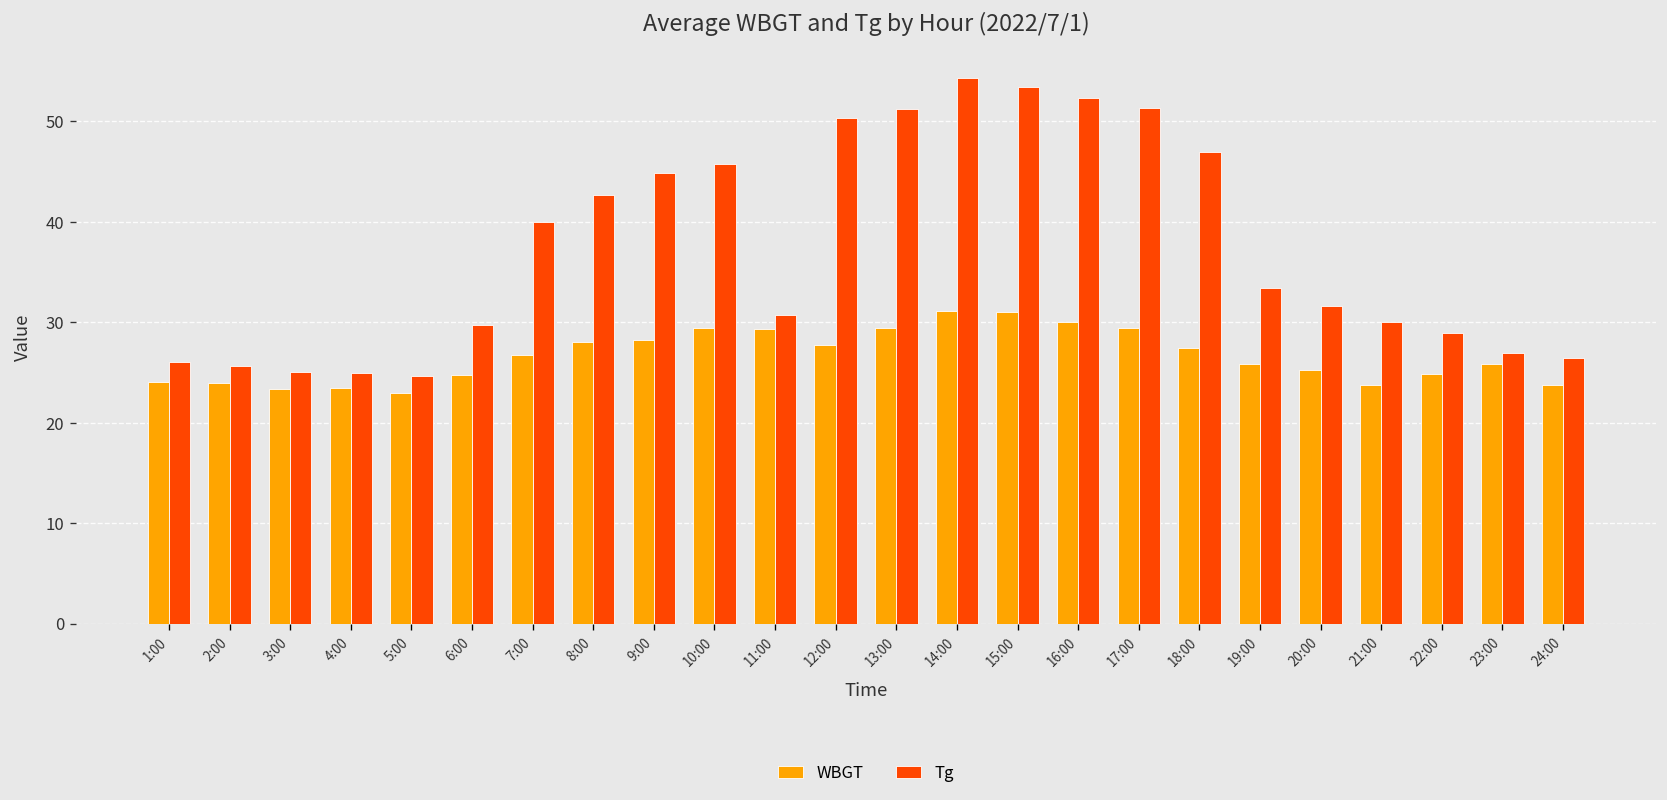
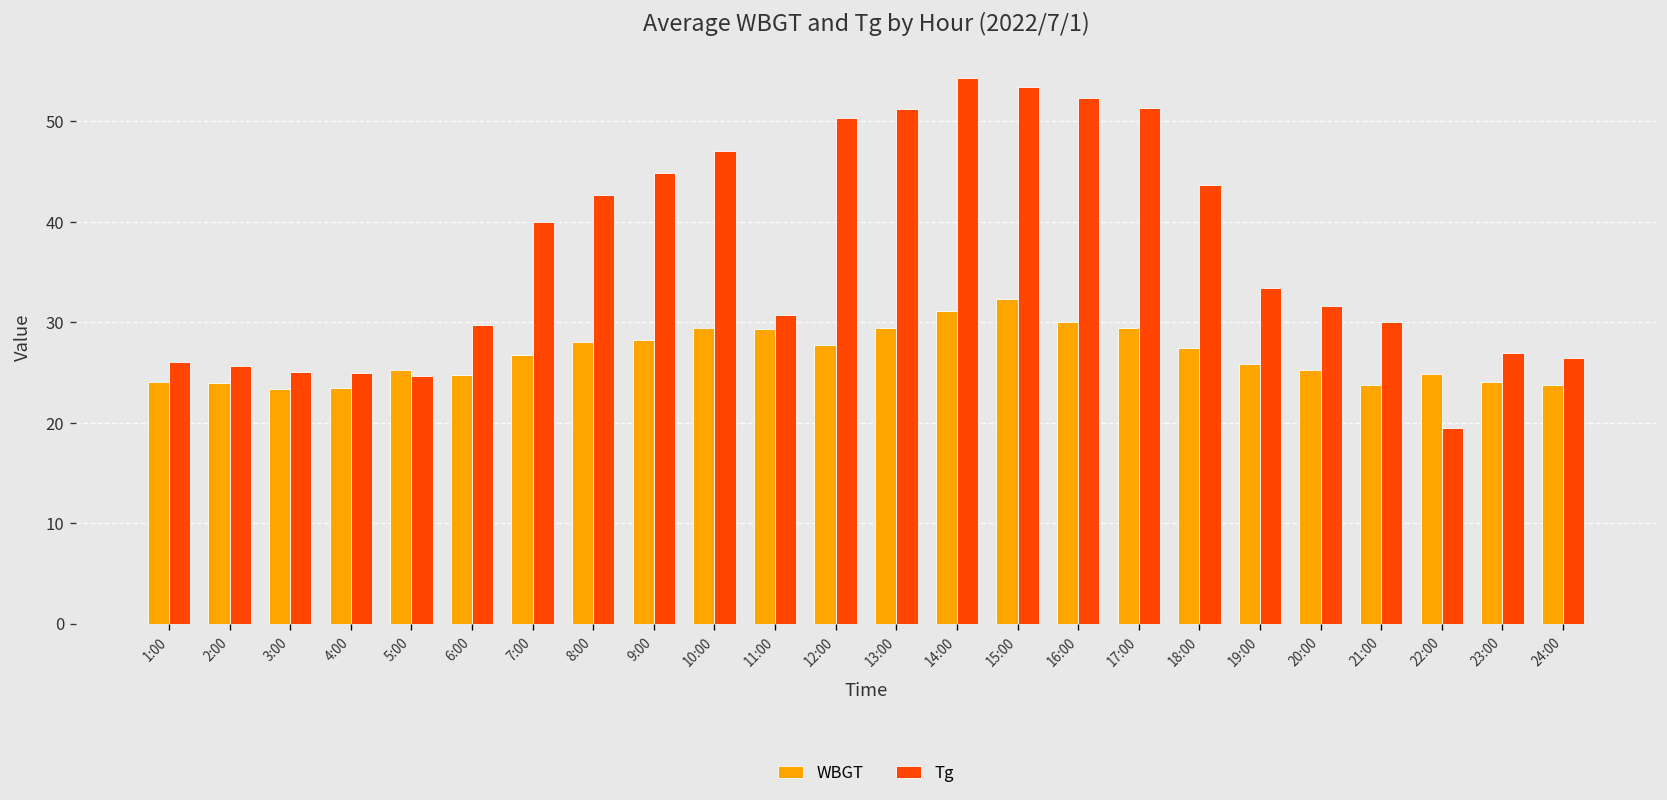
WBGT, 5:00: 23 -> 25
Tg, 10:00: 46 -> 47
WBGT, 15:00: 31 -> 32
Tg, 18:00: 47 -> 44
Tg, 22:00: 29 -> 20
WBGT, 23:00: 26 -> 24
